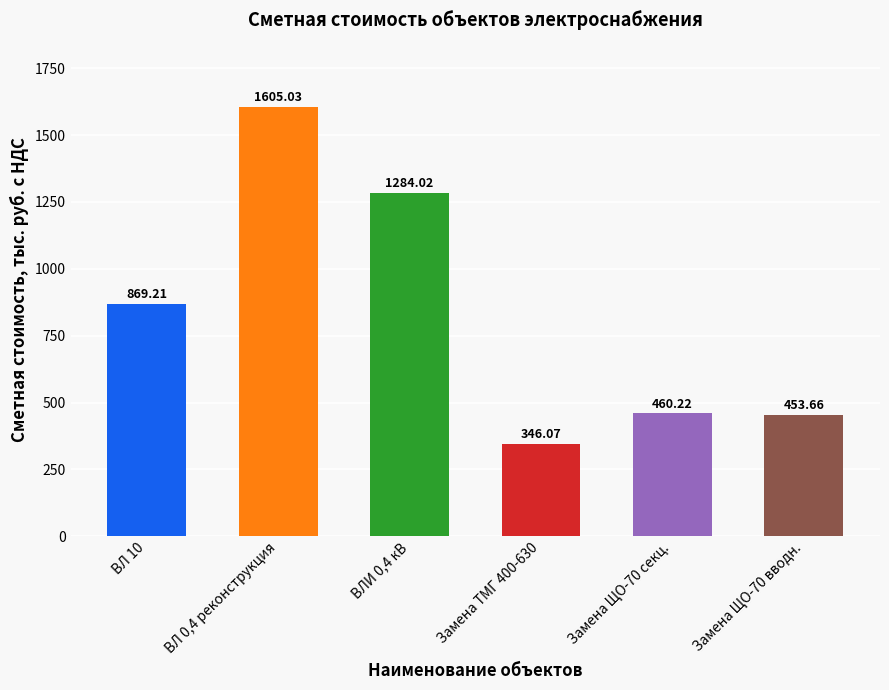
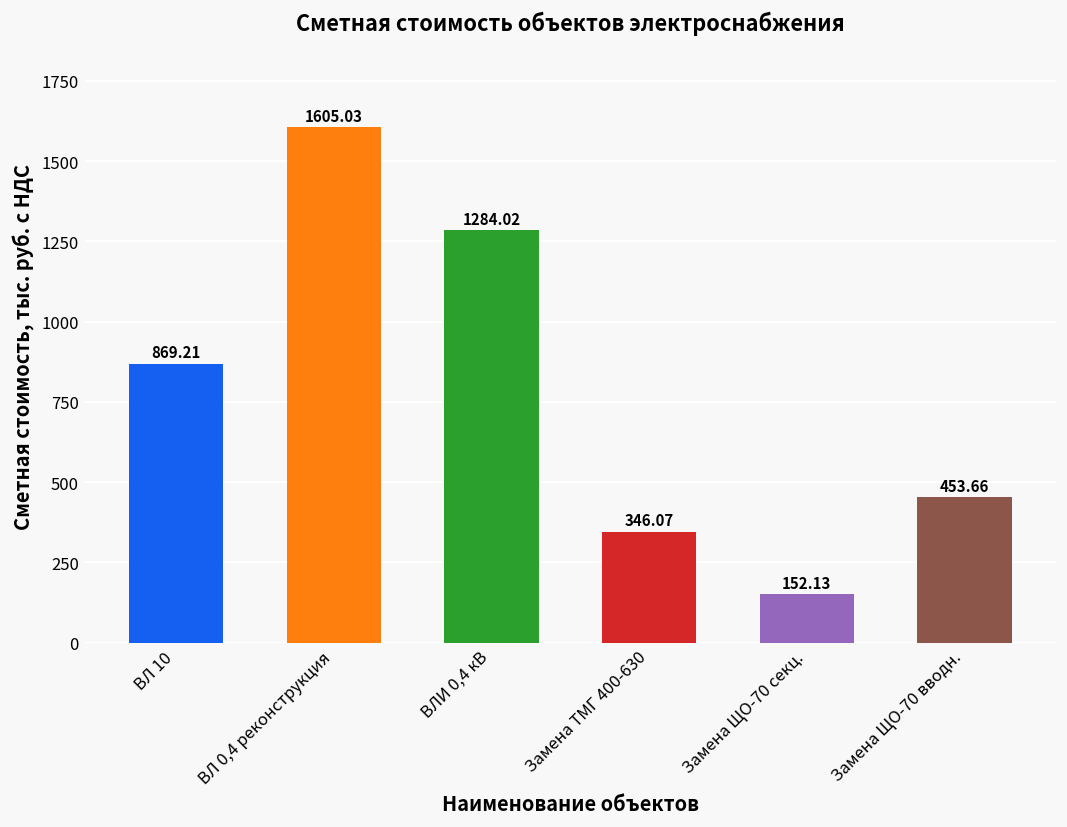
Замена ЩО-70 секц.: 460.22 -> 152.13
